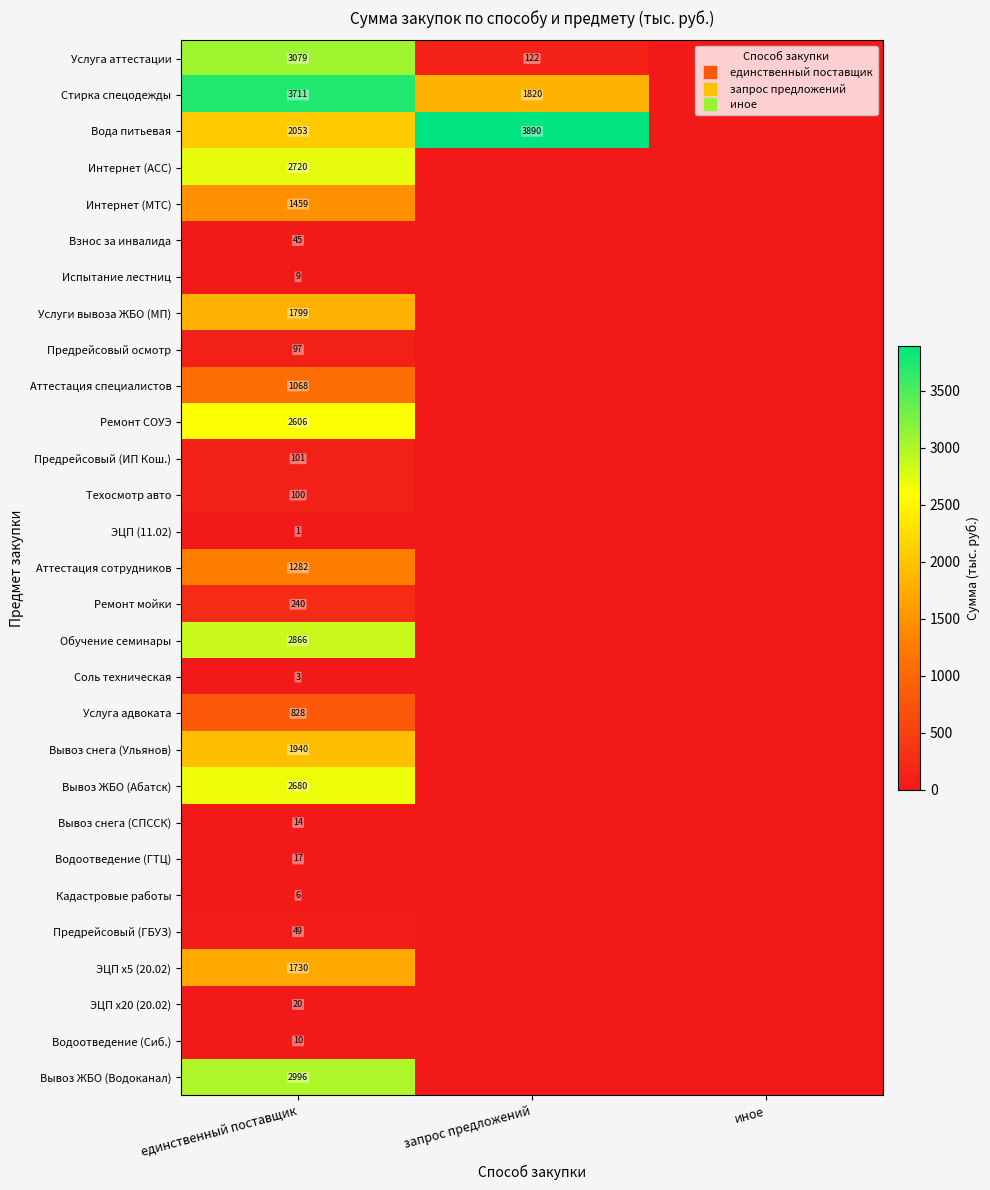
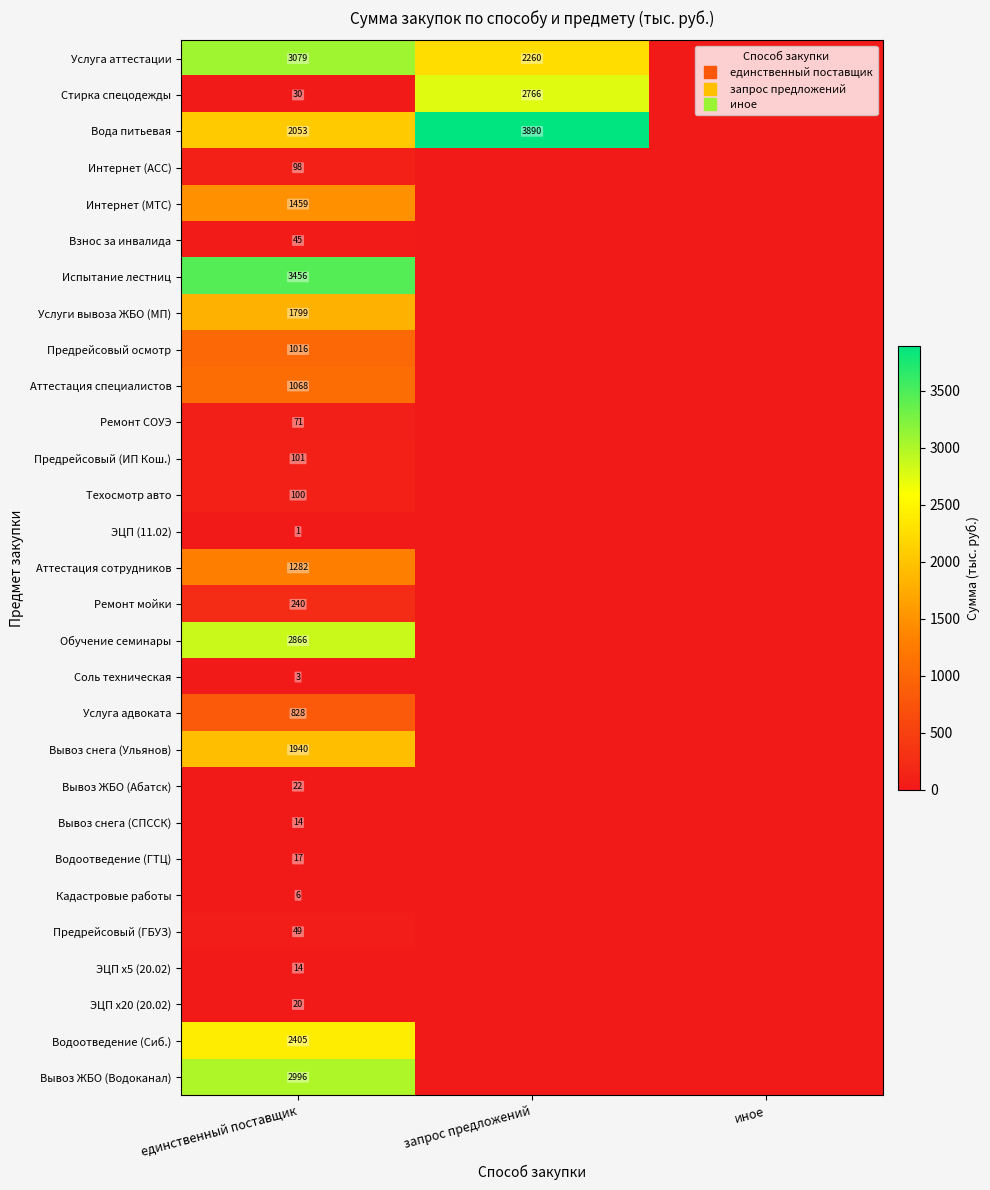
Услуга аттестации, запрос предложений: 122 -> 2260
Стирка спецодежды, единственный поставщик: 3711 -> 30
Стирка спецодежды, запрос предложений: 1820 -> 2766
Интернет (АСС), единственный поставщик: 2720 -> 98
Испытание лестниц, единственный поставщик: 9 -> 3456
Предрейсовый осмотр, единственный поставщик: 97 -> 1016
Ремонт СОУЭ, единственный поставщик: 2606 -> 71
Вывоз ЖБО (Абатск), единственный поставщик: 2680 -> 22
ЭЦП x5 (20.02), единственный поставщик: 1730 -> 14
Водоотведение (Сиб.), единственный поставщик: 10 -> 2405
